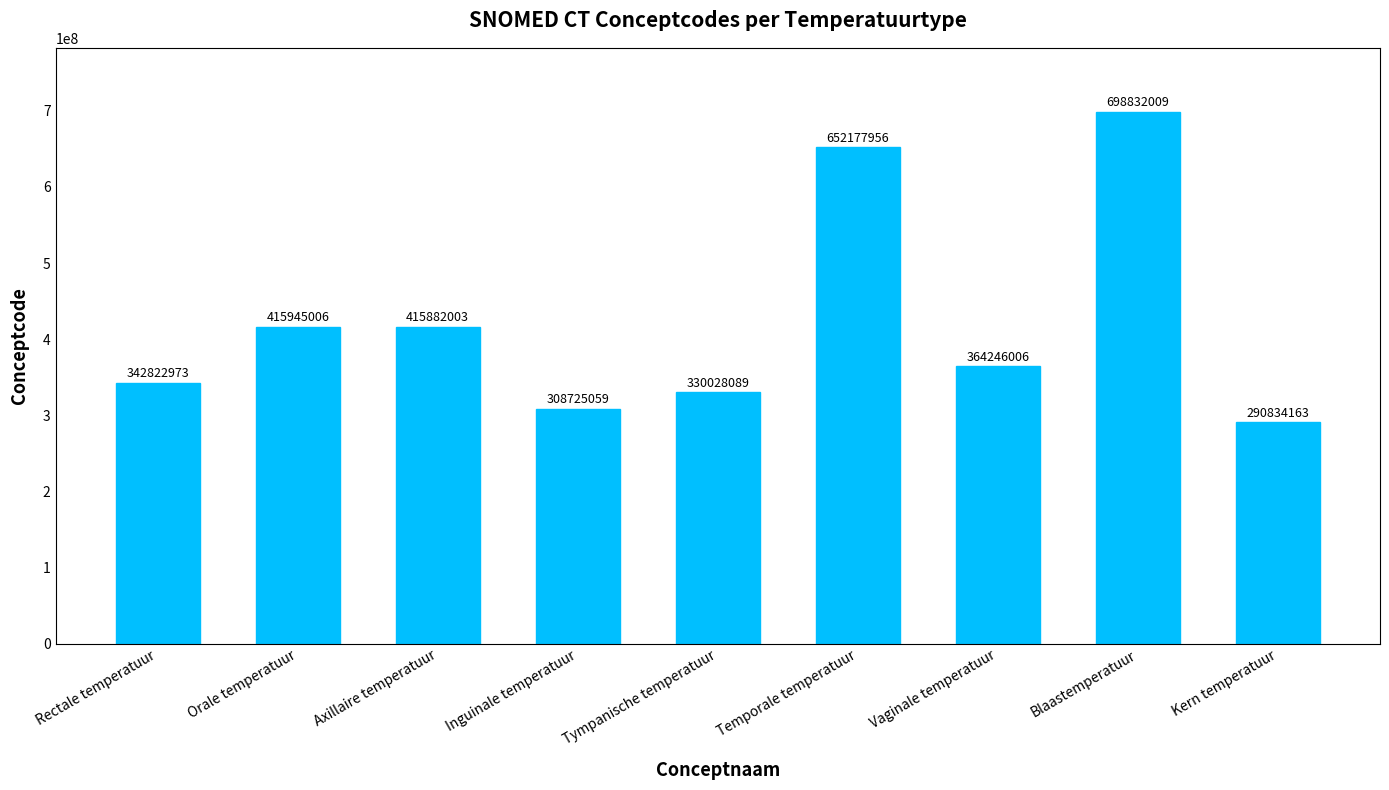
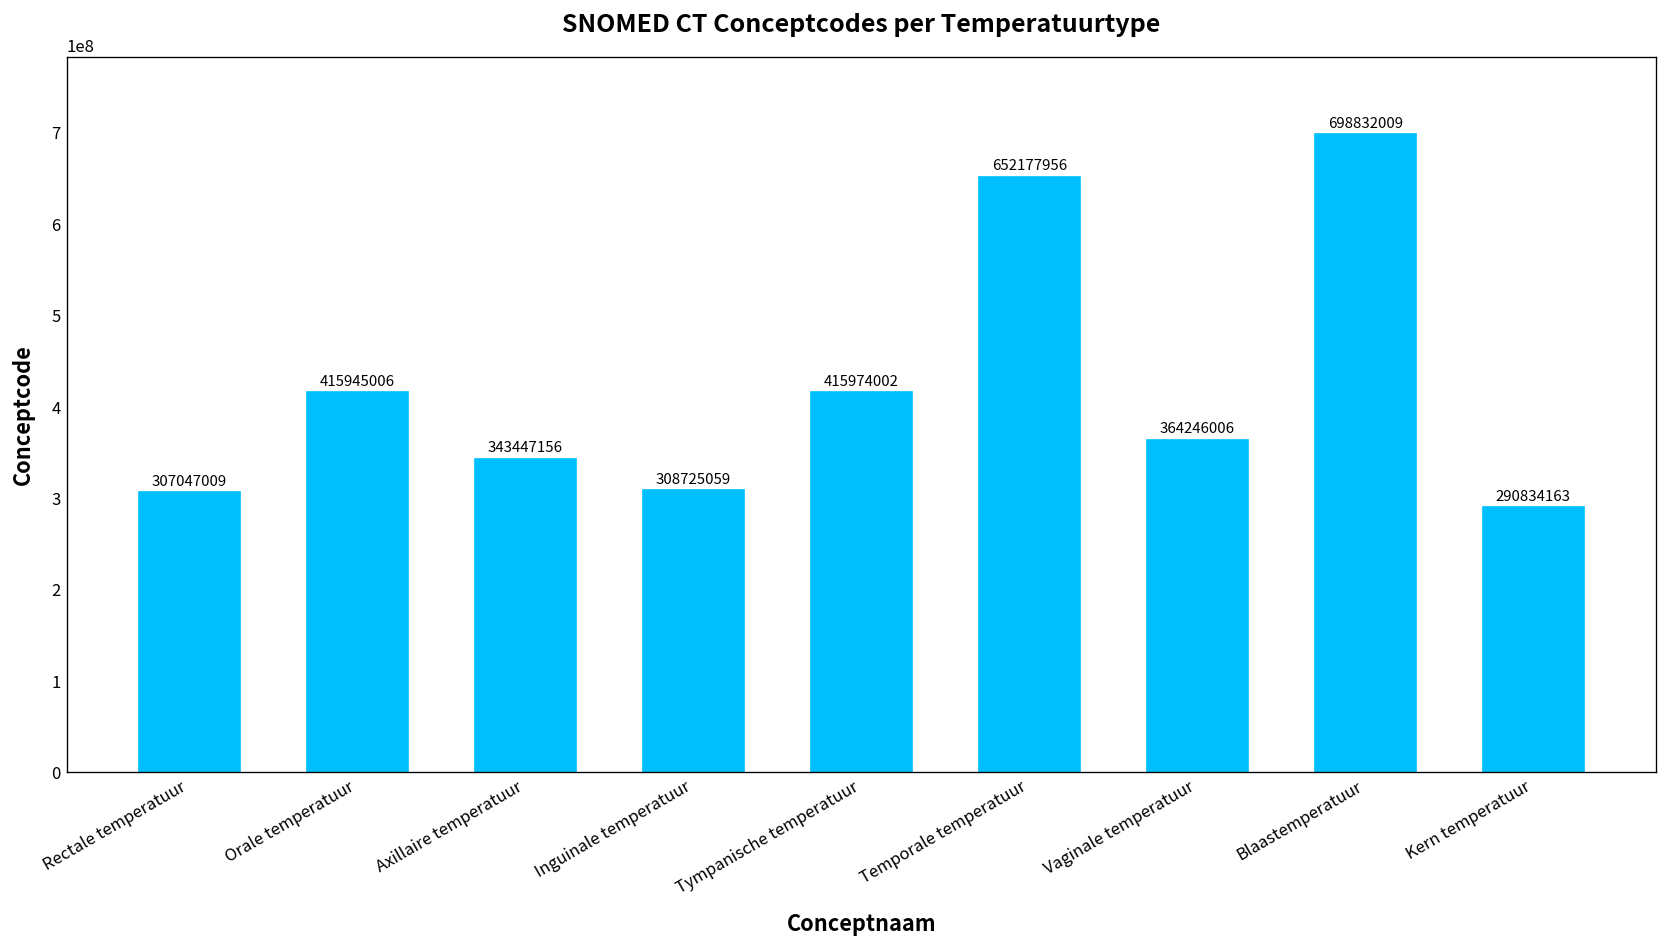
Rectale temperatuur: 342822973 -> 307047009
Axillaire temperatuur: 415882003 -> 343447156
Tympanische temperatuur: 330028089 -> 415974002
